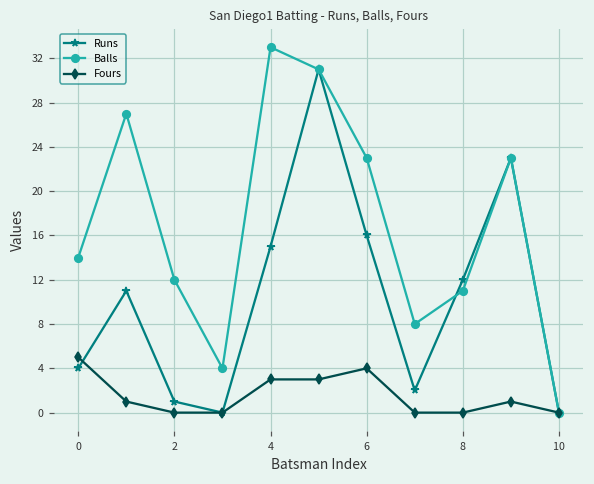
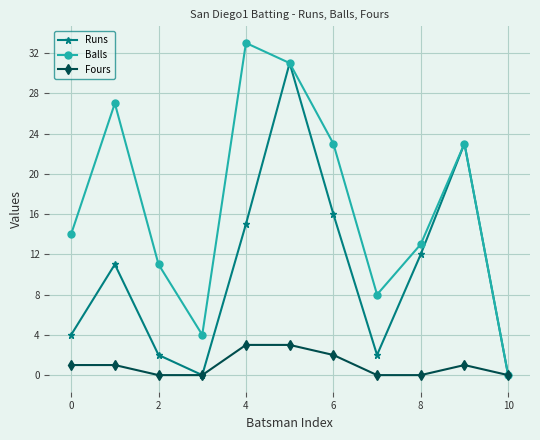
Fours, 0: 5 -> 1
Runs, 2: 1 -> 2
Balls, 2: 12 -> 11
Fours, 6: 4 -> 2
Balls, 8: 11 -> 13
